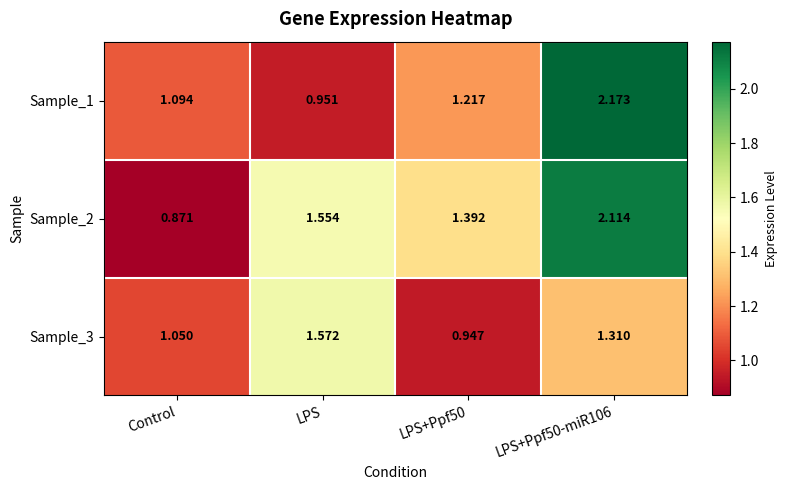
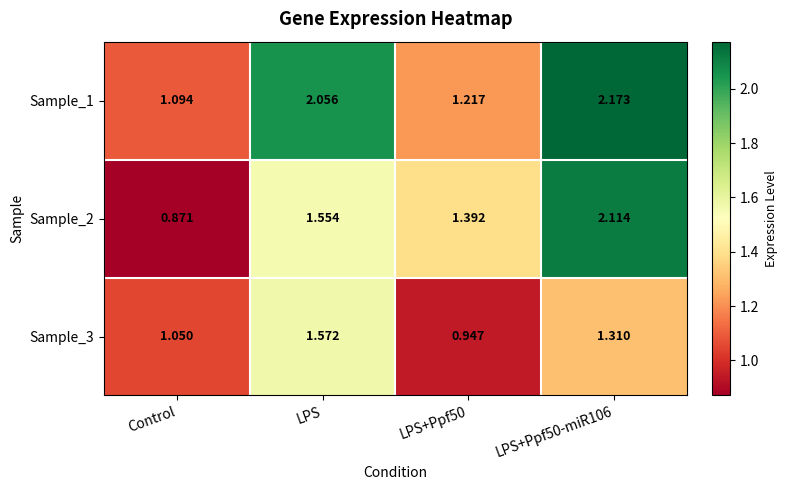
Sample_1, LPS: 0.951 -> 2.056
